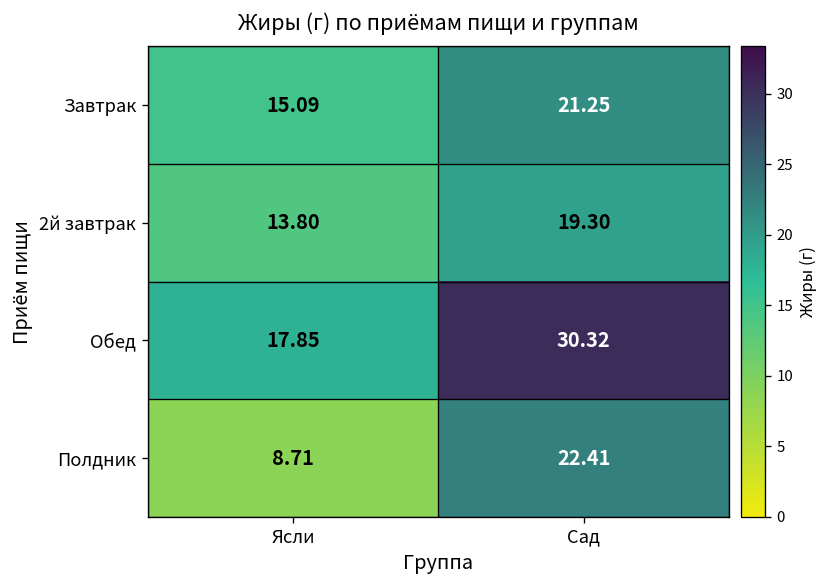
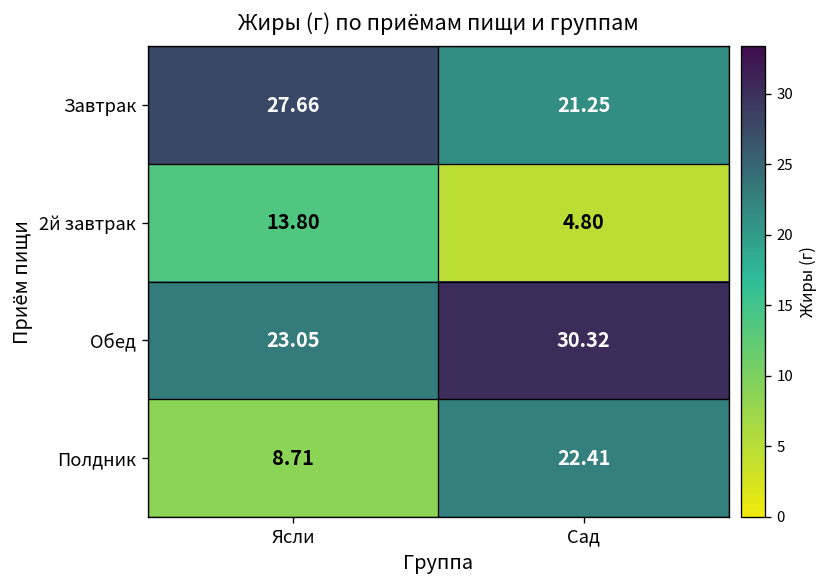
Завтрак, Ясли: 15.09 -> 27.66
2й завтрак, Сад: 19.30 -> 4.80
Обед, Ясли: 17.85 -> 23.05
